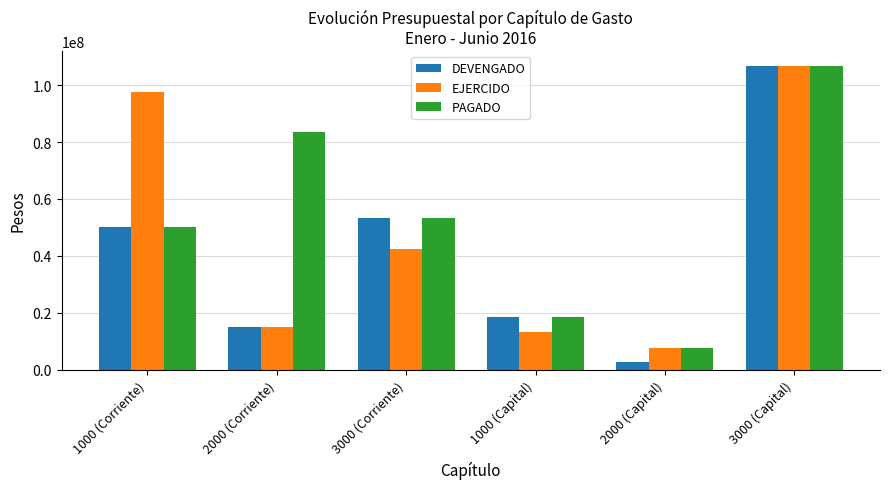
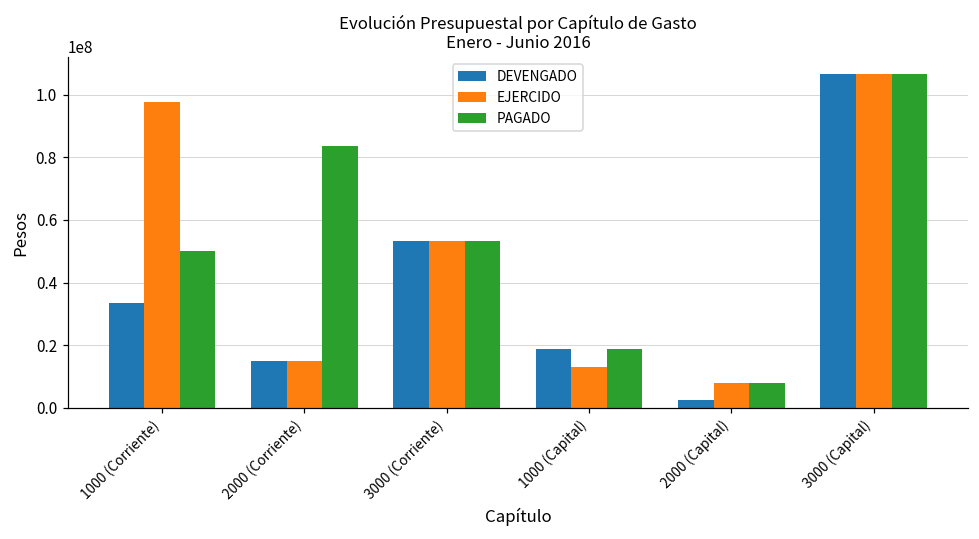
DEVENGADO, 1000 (Corriente): 50000000 -> 33000000
EJERCIDO, 3000 (Corriente): 42000000 -> 53000000
